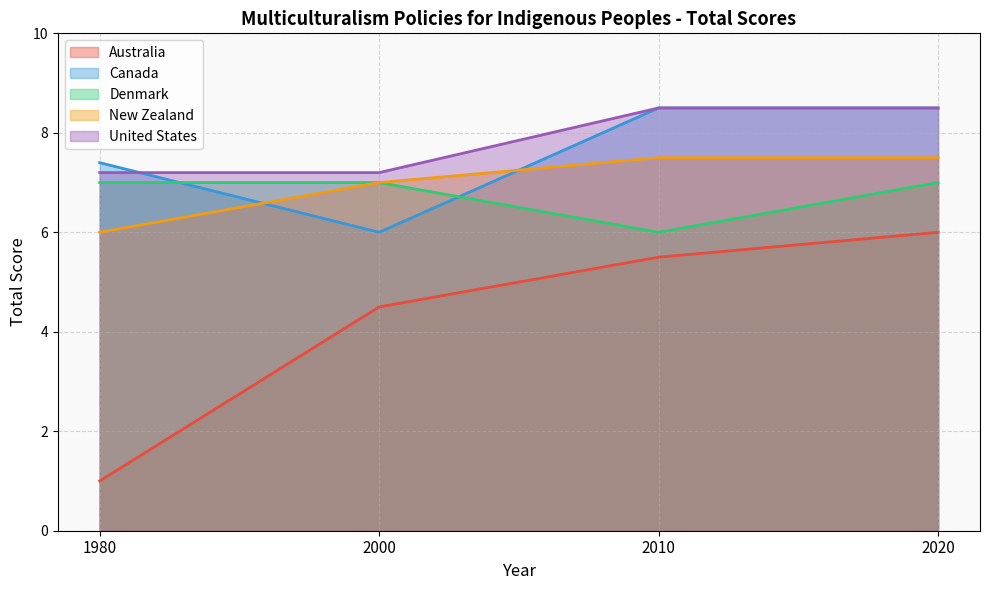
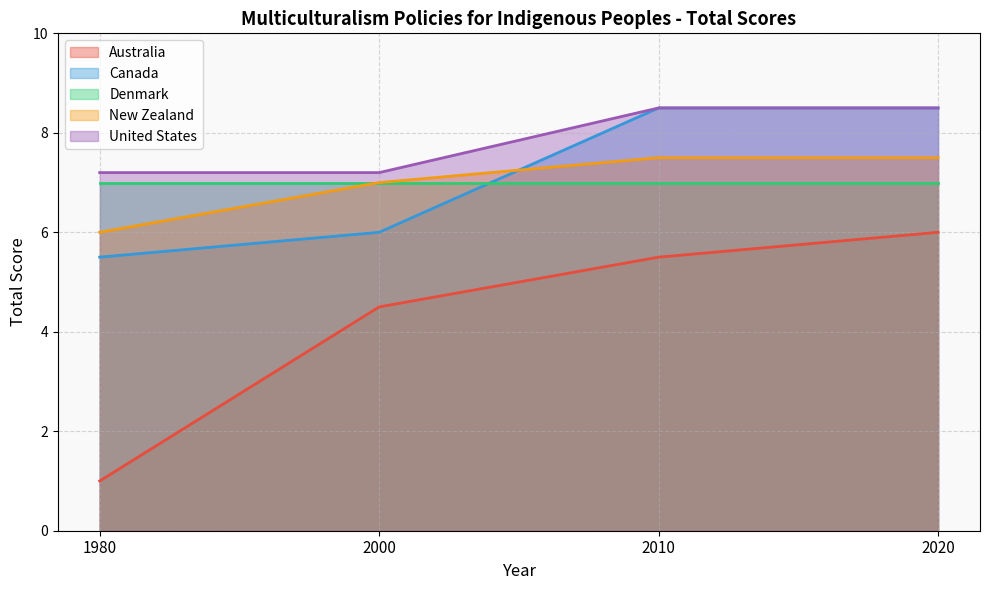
Canada, 1980: 7.4 -> 5.5
Denmark, 2010: 6 -> 7
